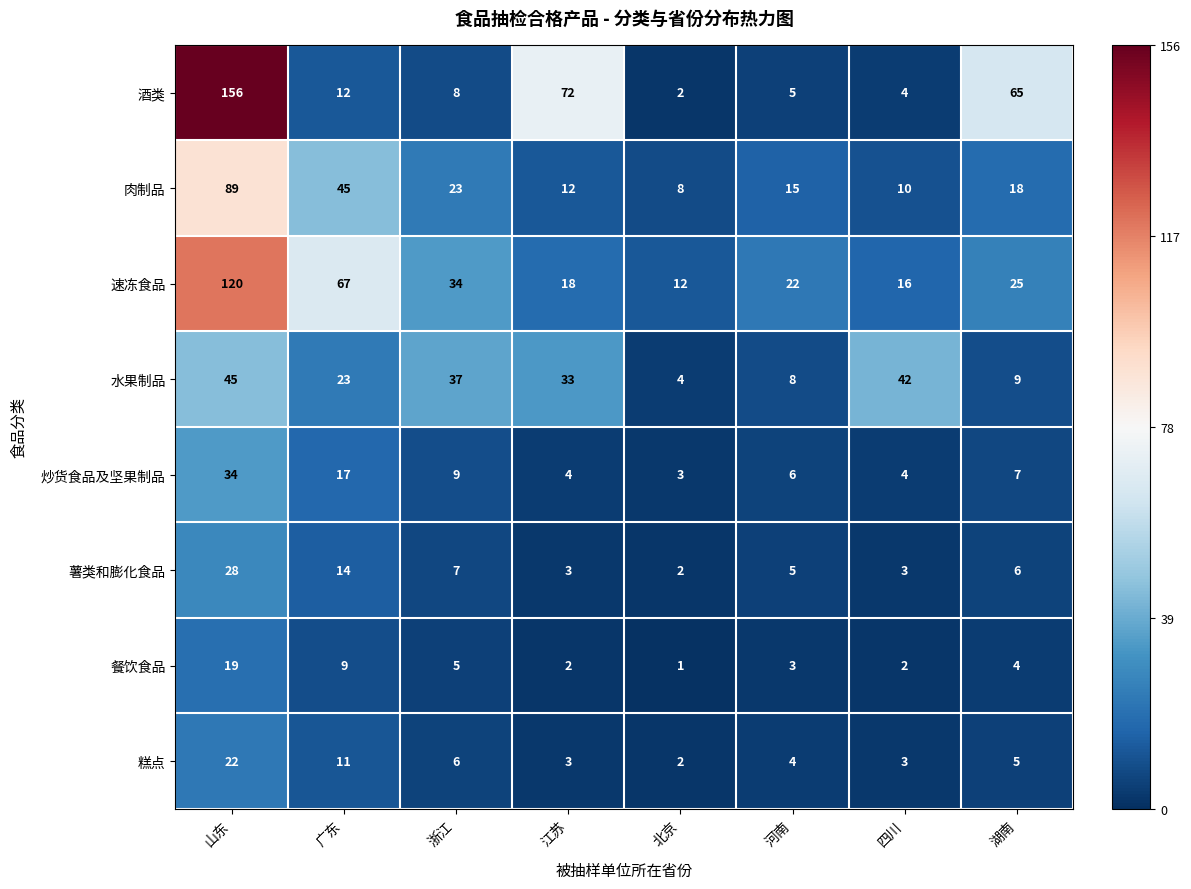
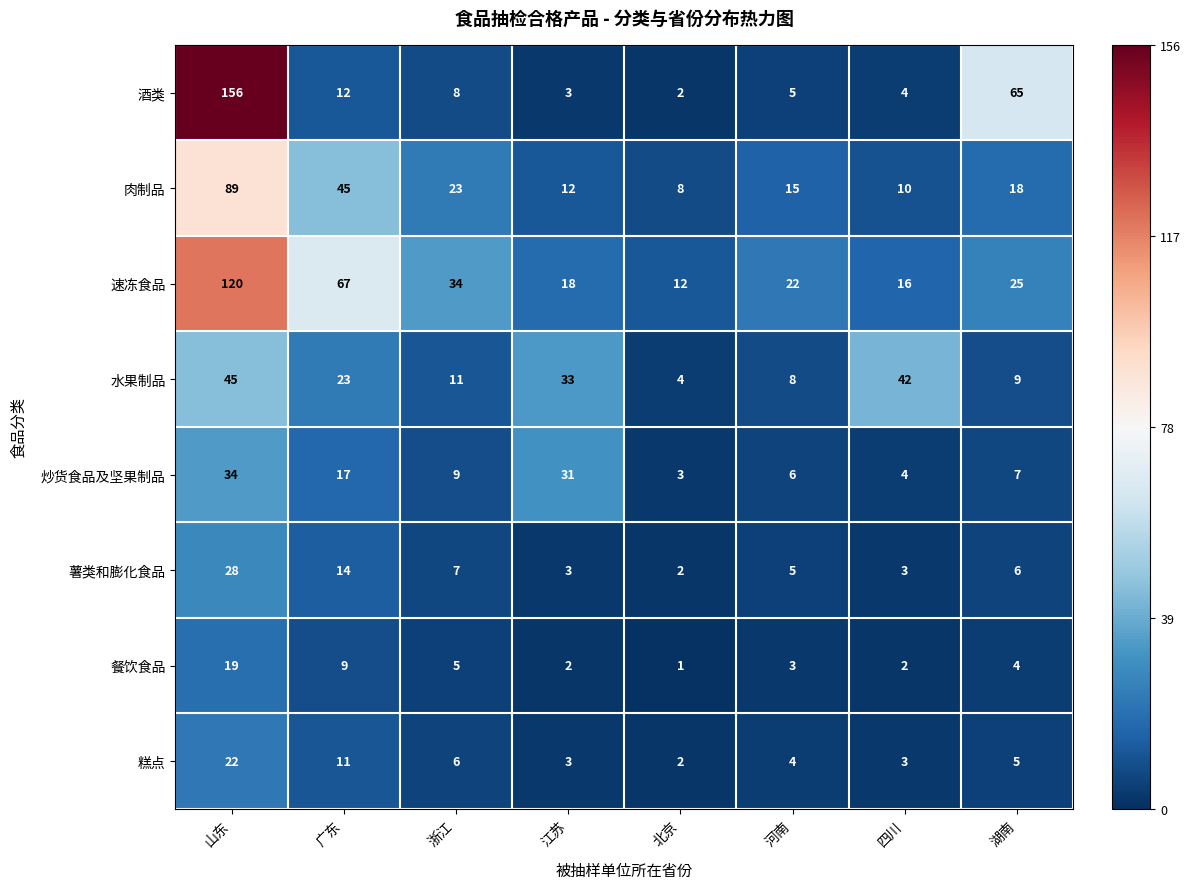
酒类, 江苏: 72 -> 3
水果制品, 浙江: 37 -> 11
炒货食品及坚果制品, 江苏: 4 -> 31
